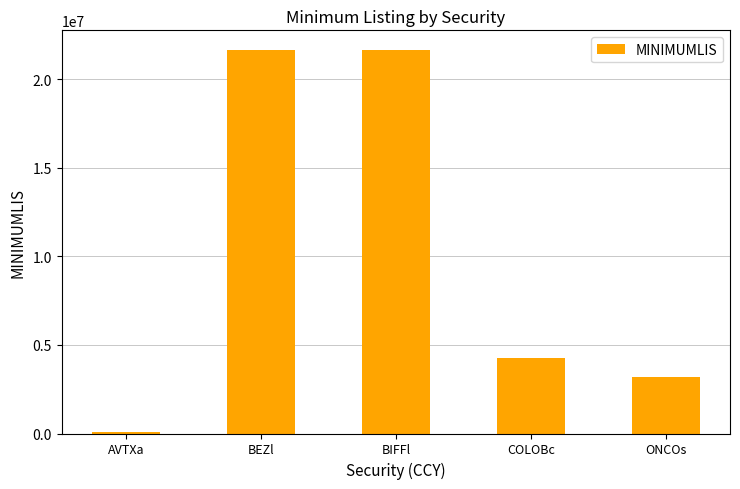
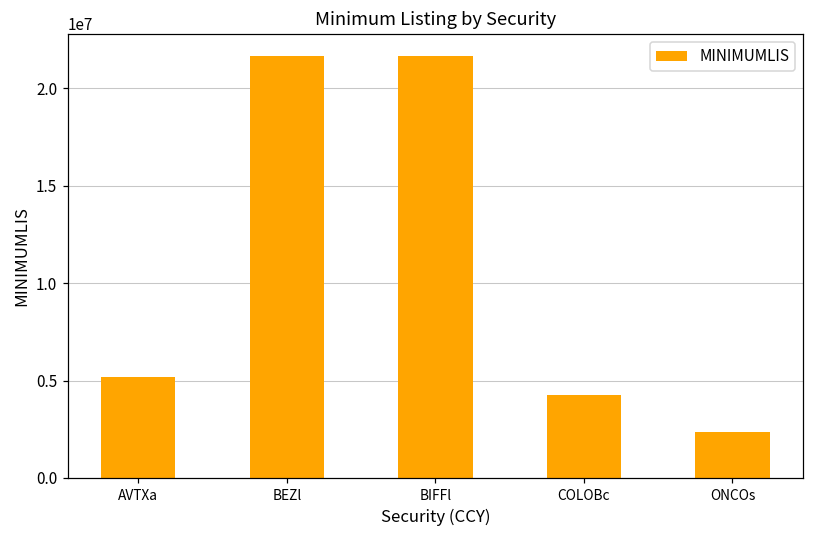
AVTXa: 100000 -> 5200000
ONCOs: 3200000 -> 2400000
